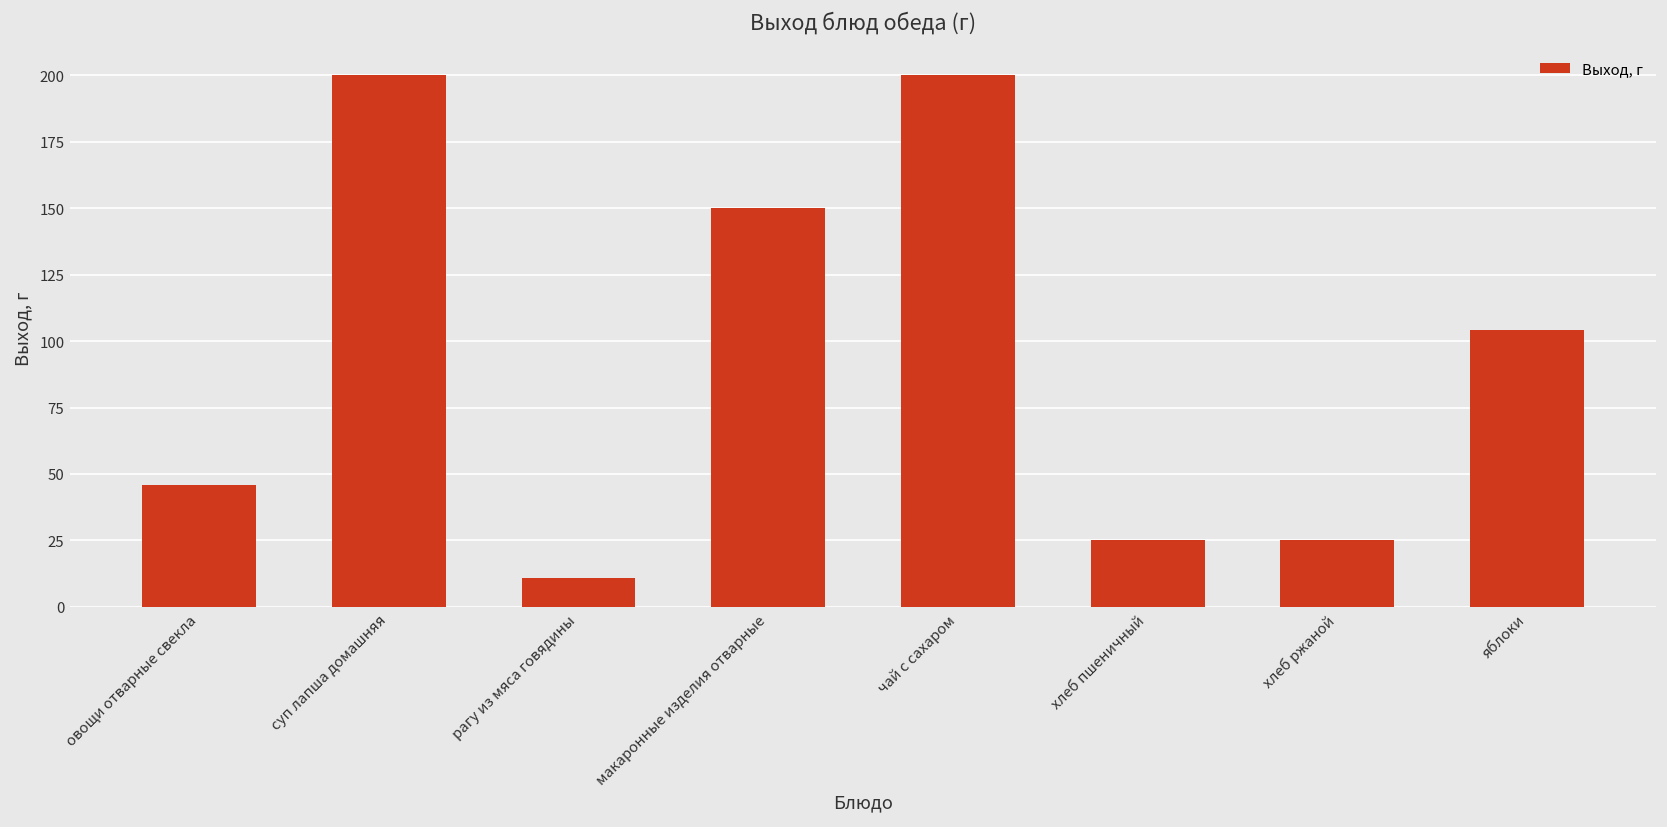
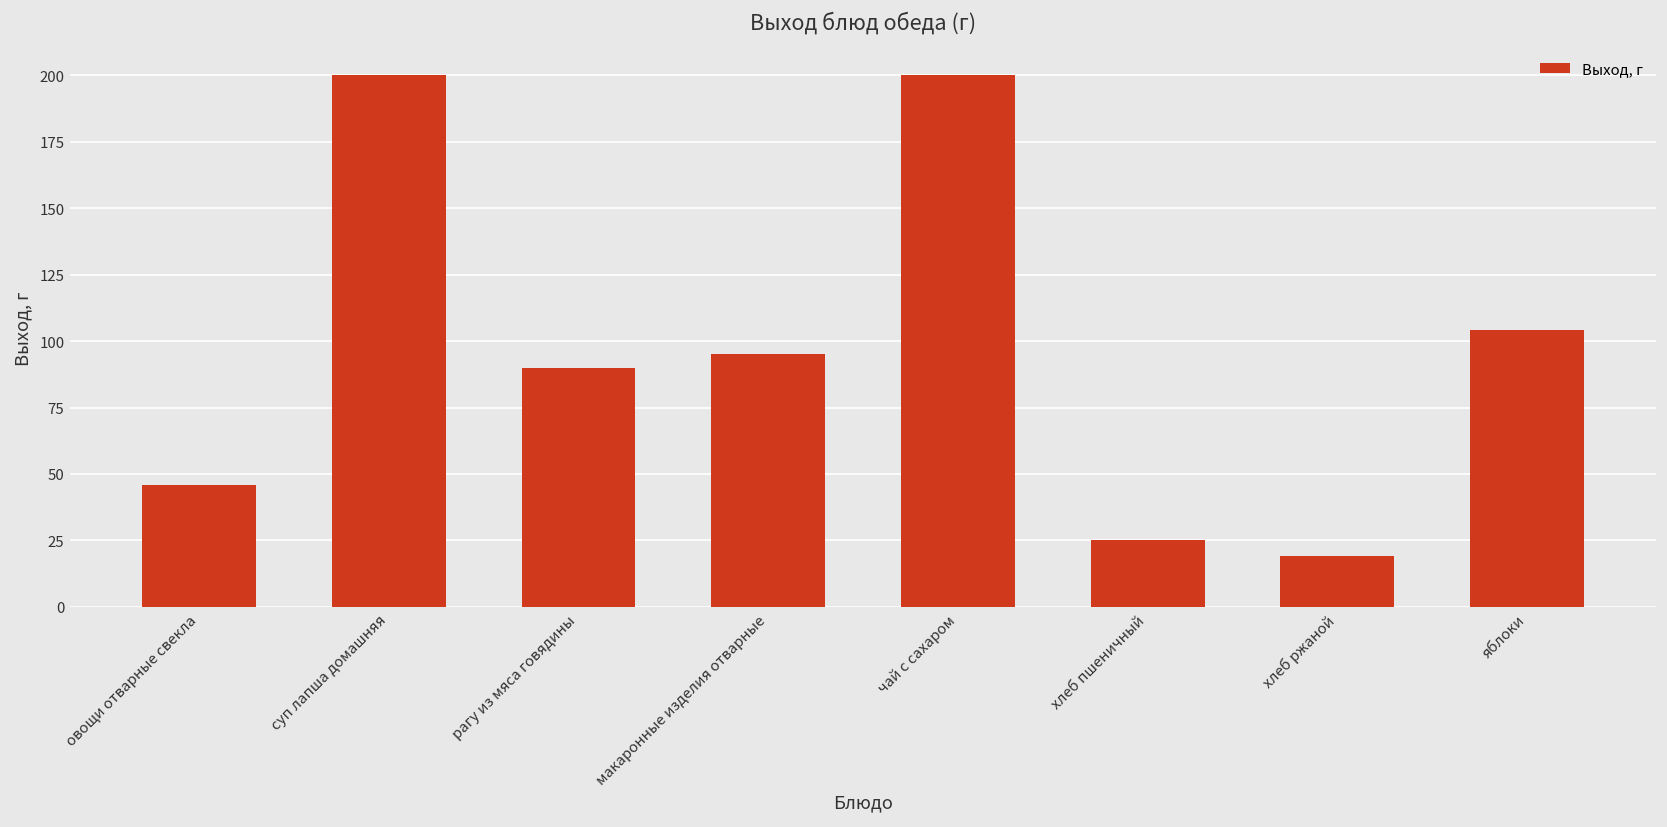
рагу из мяса говядины: 11 -> 90
макаронные изделия отварные: 150 -> 95
хлеб ржаной: 25 -> 19
